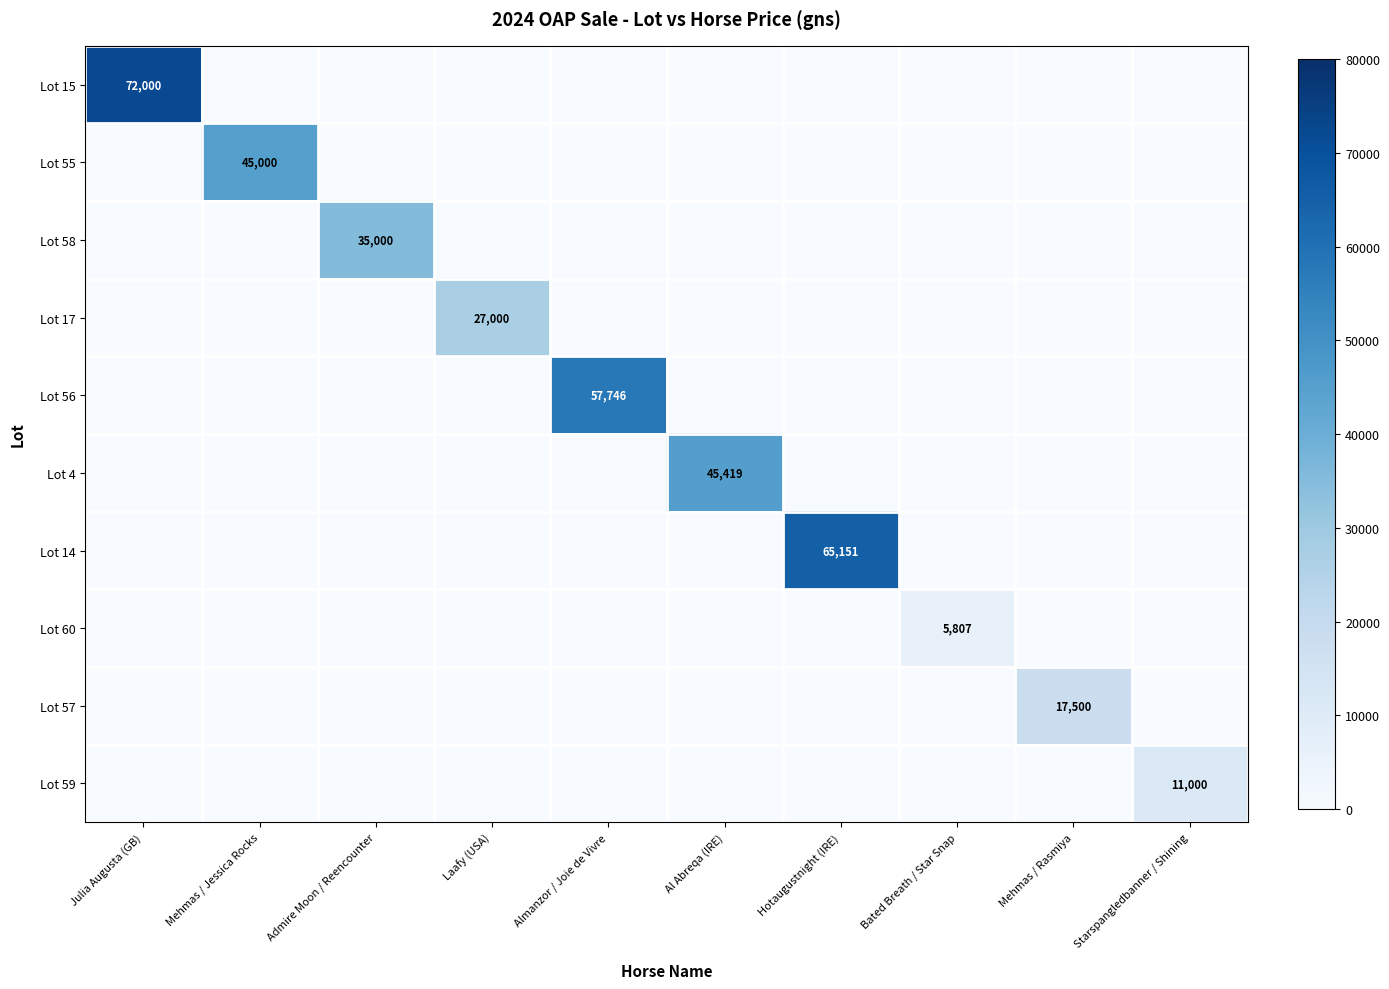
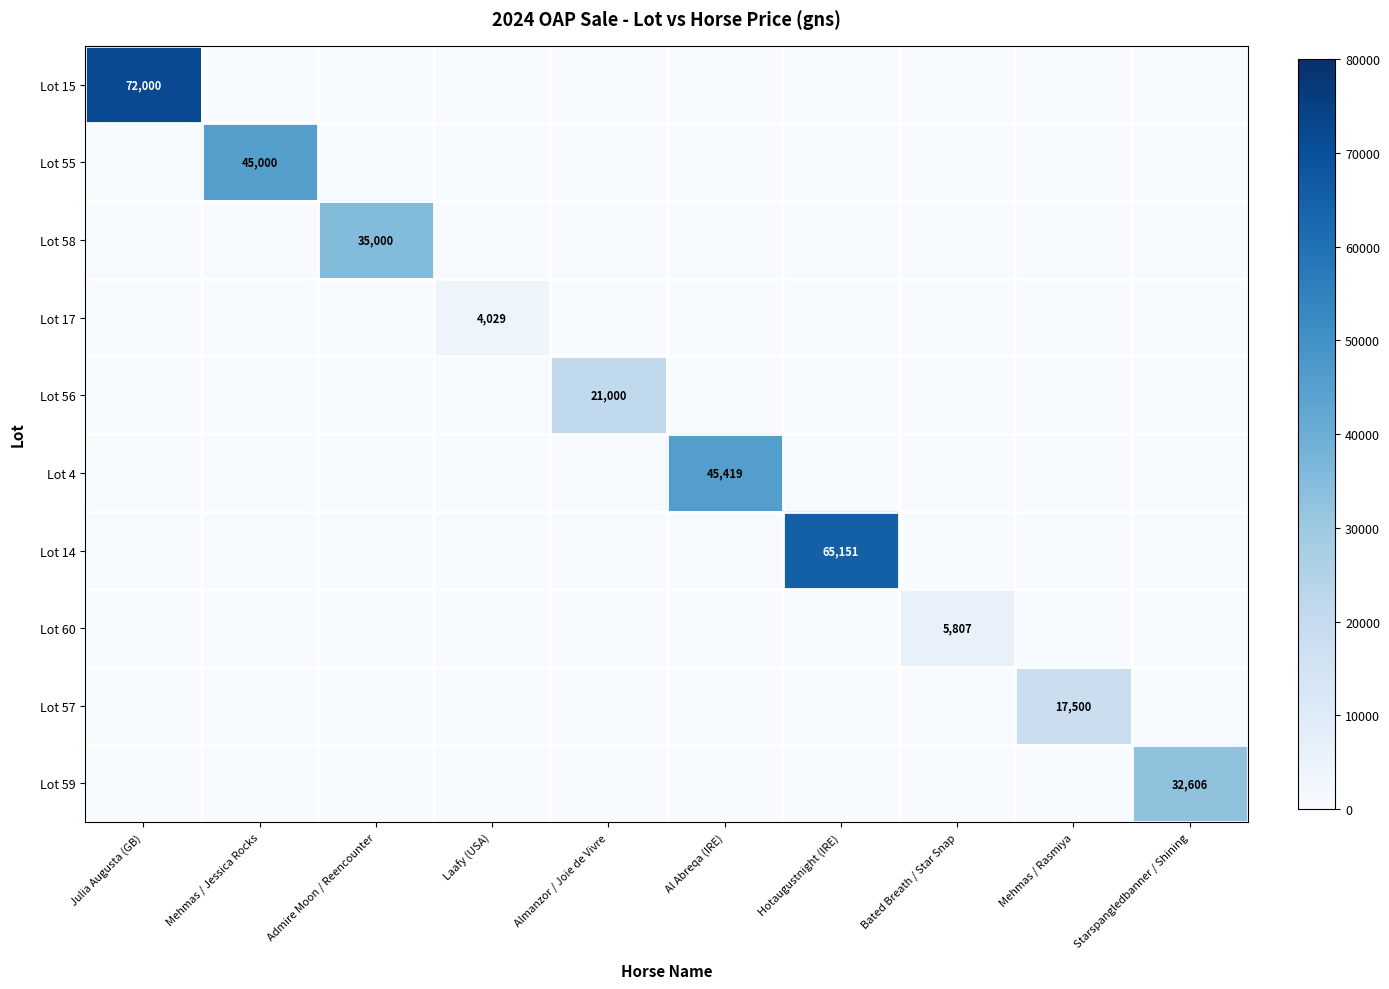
Lot 17, Laafy (USA): 27,000 -> 4,029
Lot 56, Almanzor / Joie de Vivre: 57,746 -> 21,000
Lot 59, Starspangledbanner / Shining: 11,000 -> 32,606
